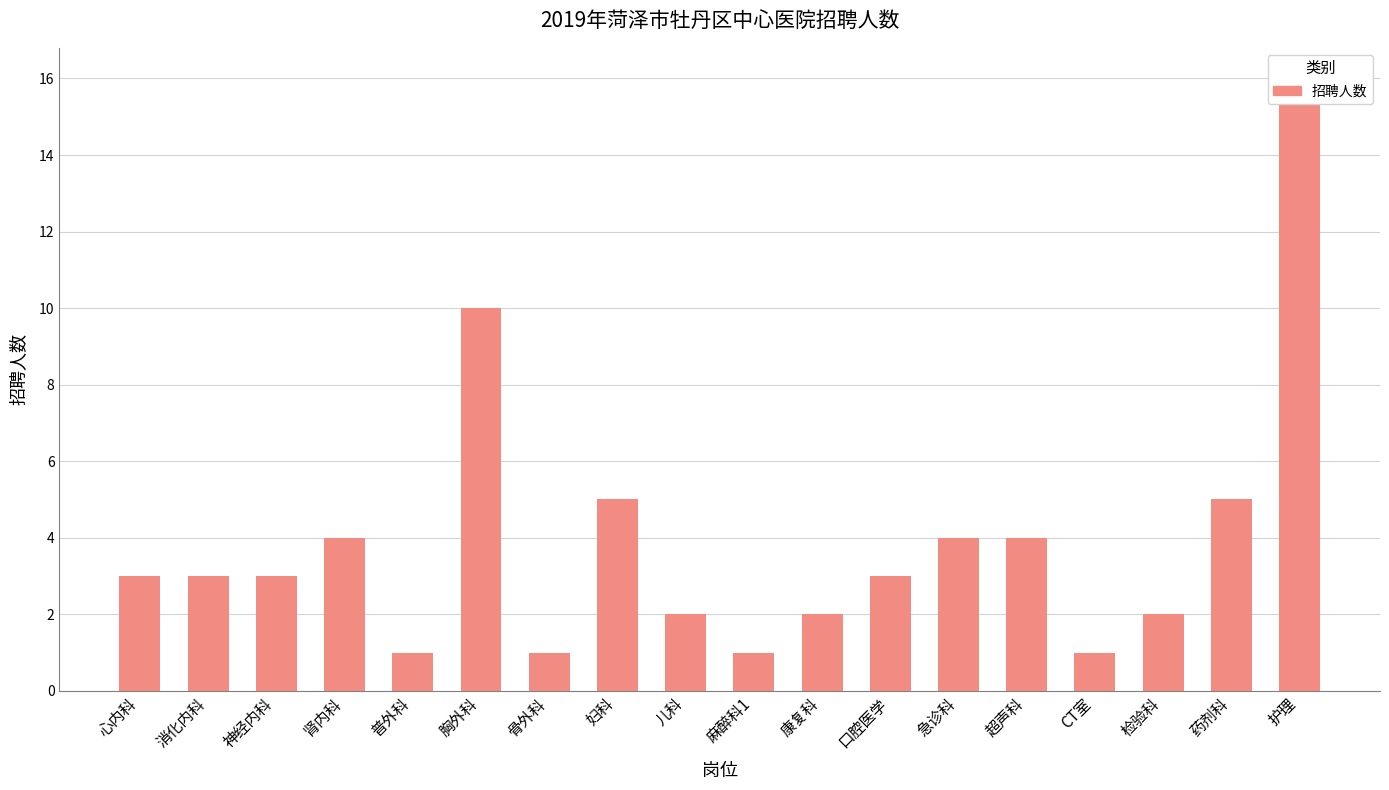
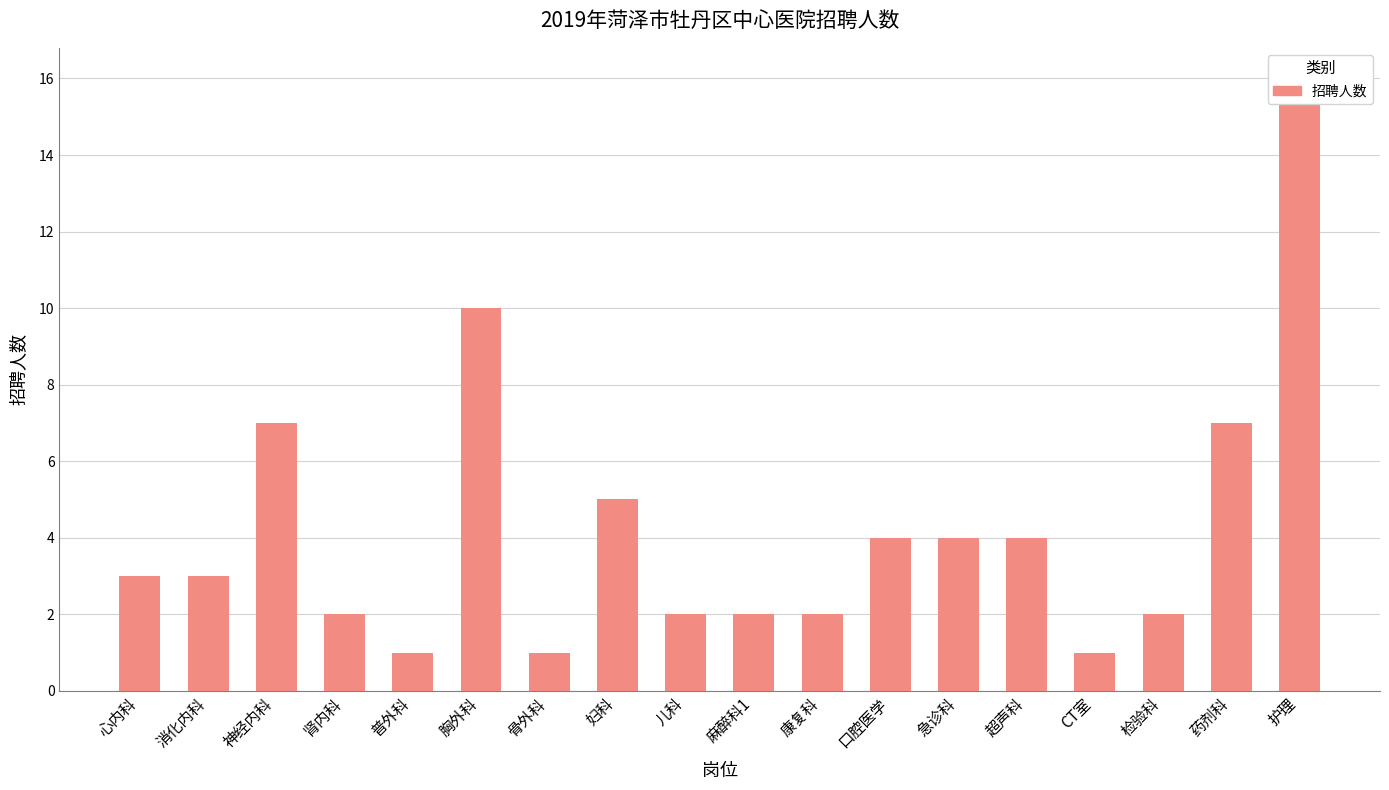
神经内科: 3 -> 7
肾内科: 4 -> 2
麻醉科1: 1 -> 2
口腔医学: 3 -> 4
药剂科: 5 -> 7
